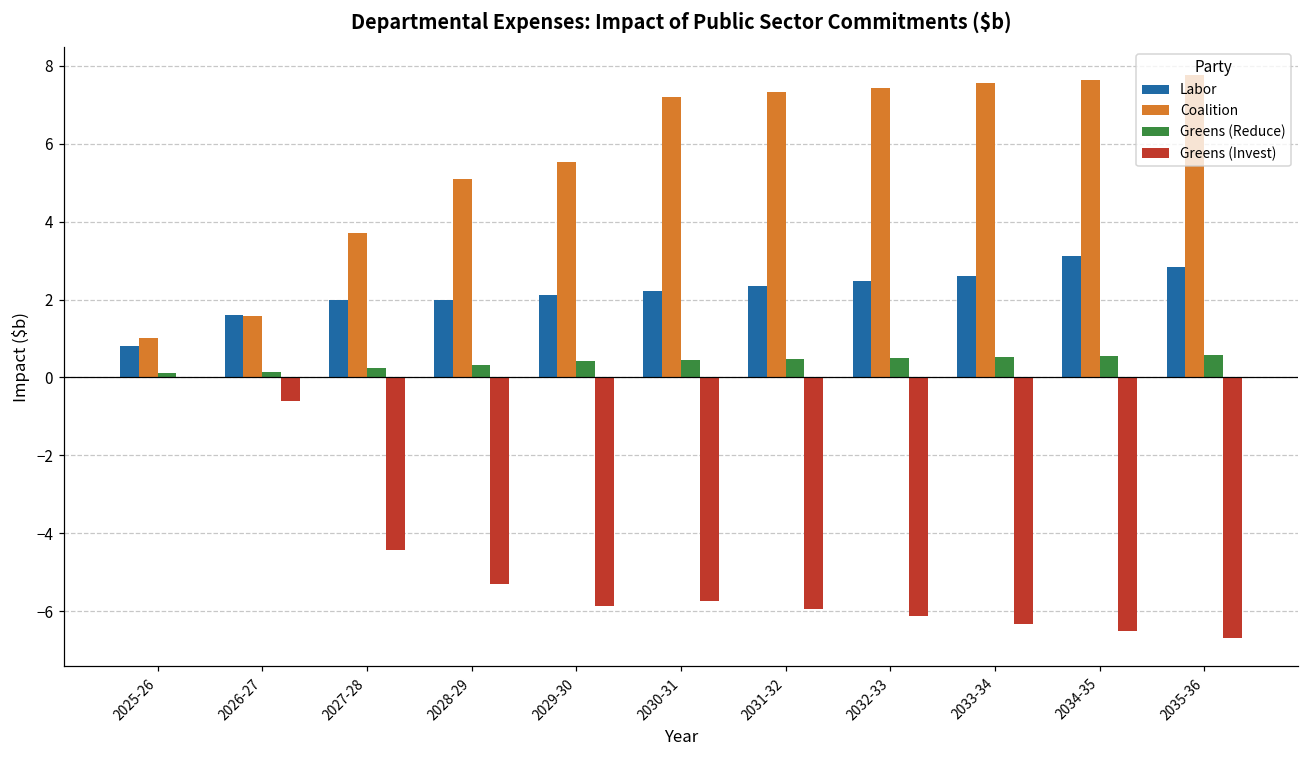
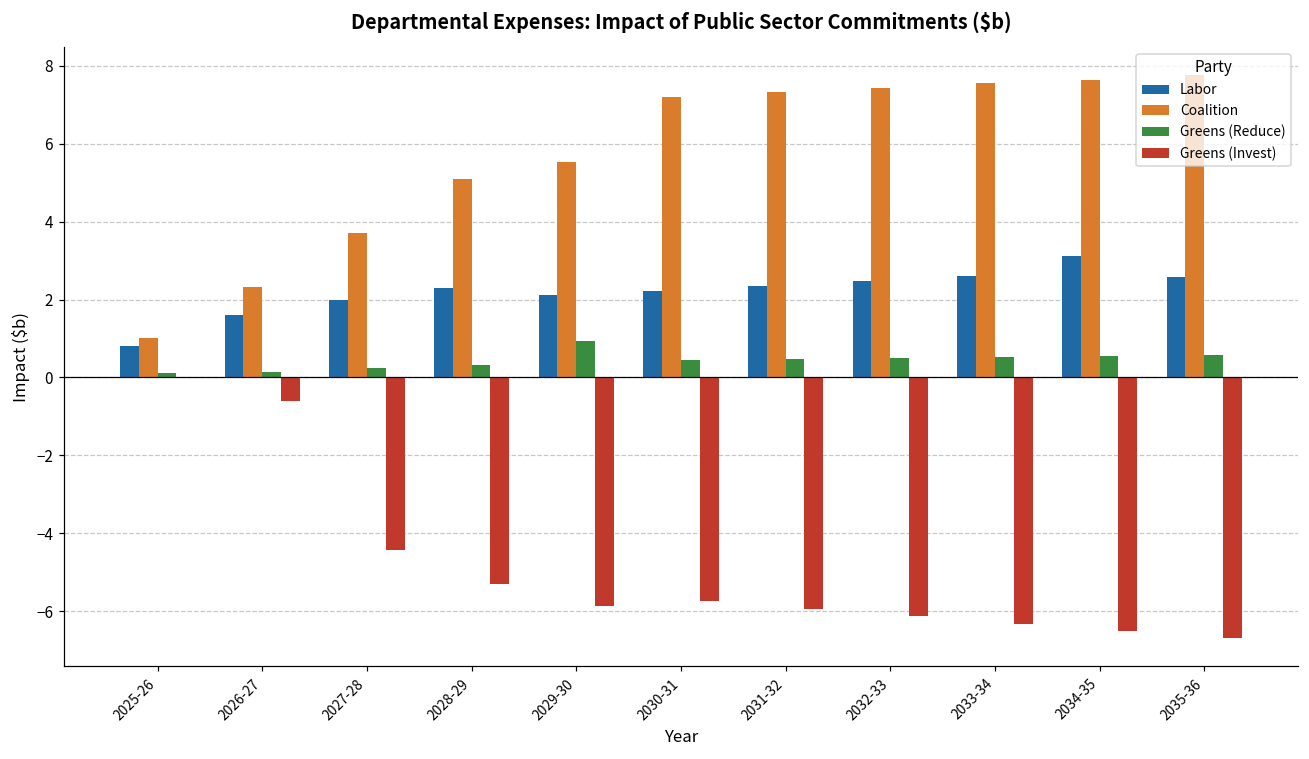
Coalition, 2026-27: 1.6 -> 2.3
Labor, 2028-29: 2.0 -> 2.3
Greens (Reduce), 2029-30: 0.4 -> 0.9
Labor, 2035-36: 2.8 -> 2.6
